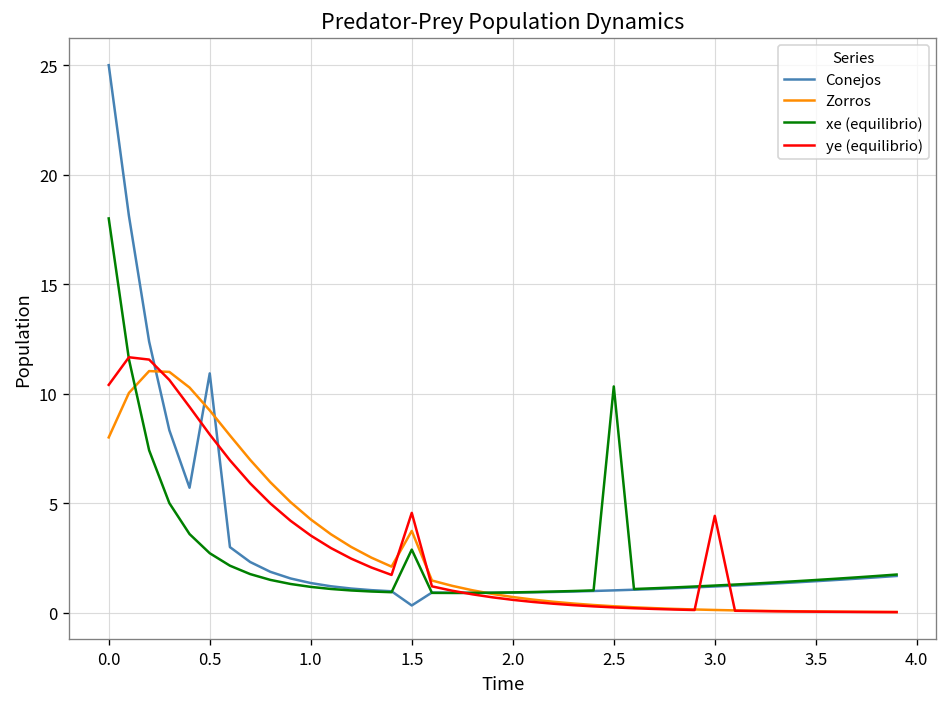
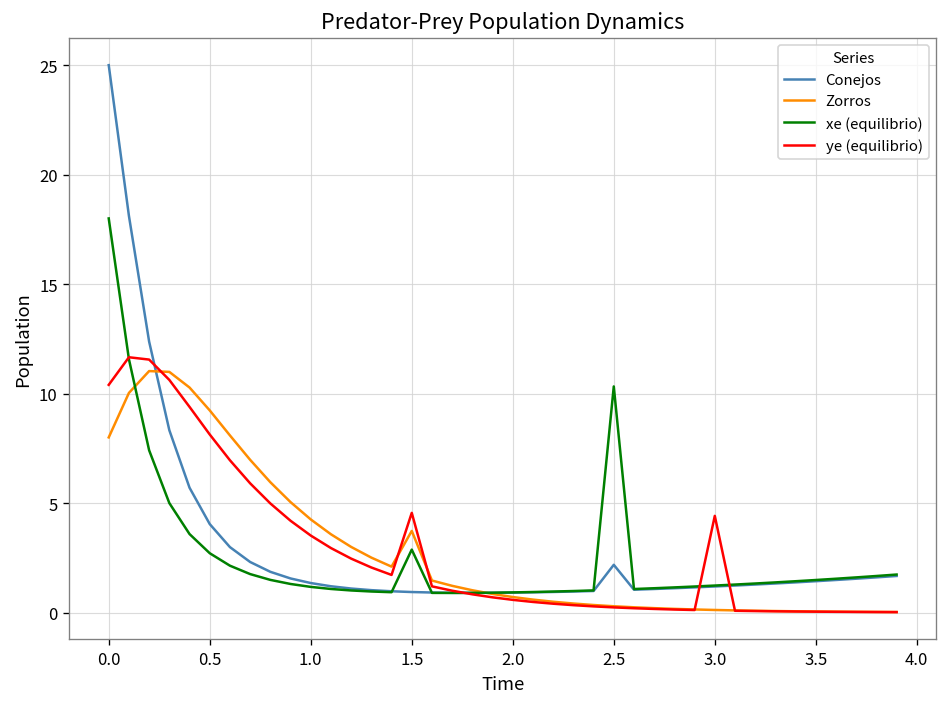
Conejos, 0.5: 10.9 -> 4.0
Conejos, 1.5: 0.3 -> 0.9
Conejos, 2.5: 1.0 -> 2.2
